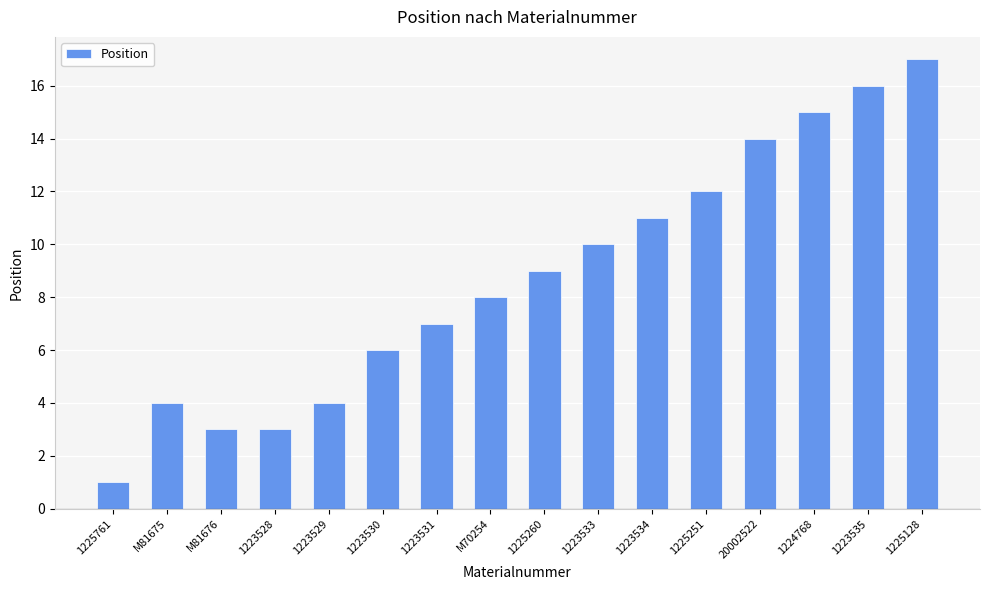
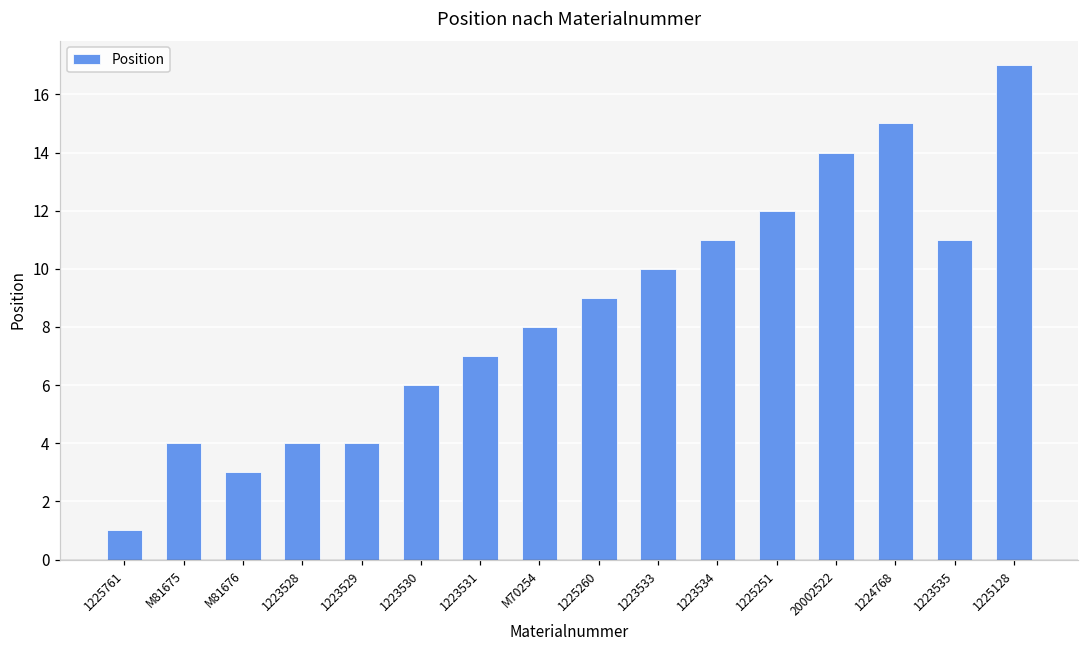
1223528: 3 -> 4
1223535: 16 -> 11
